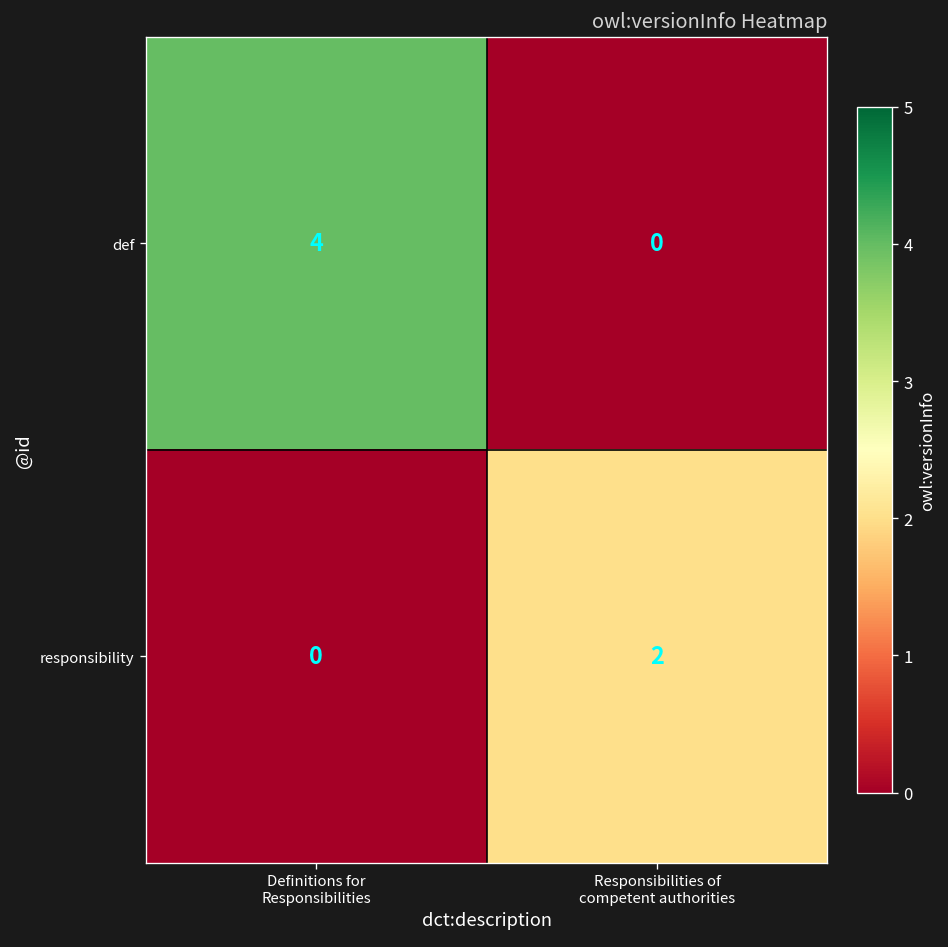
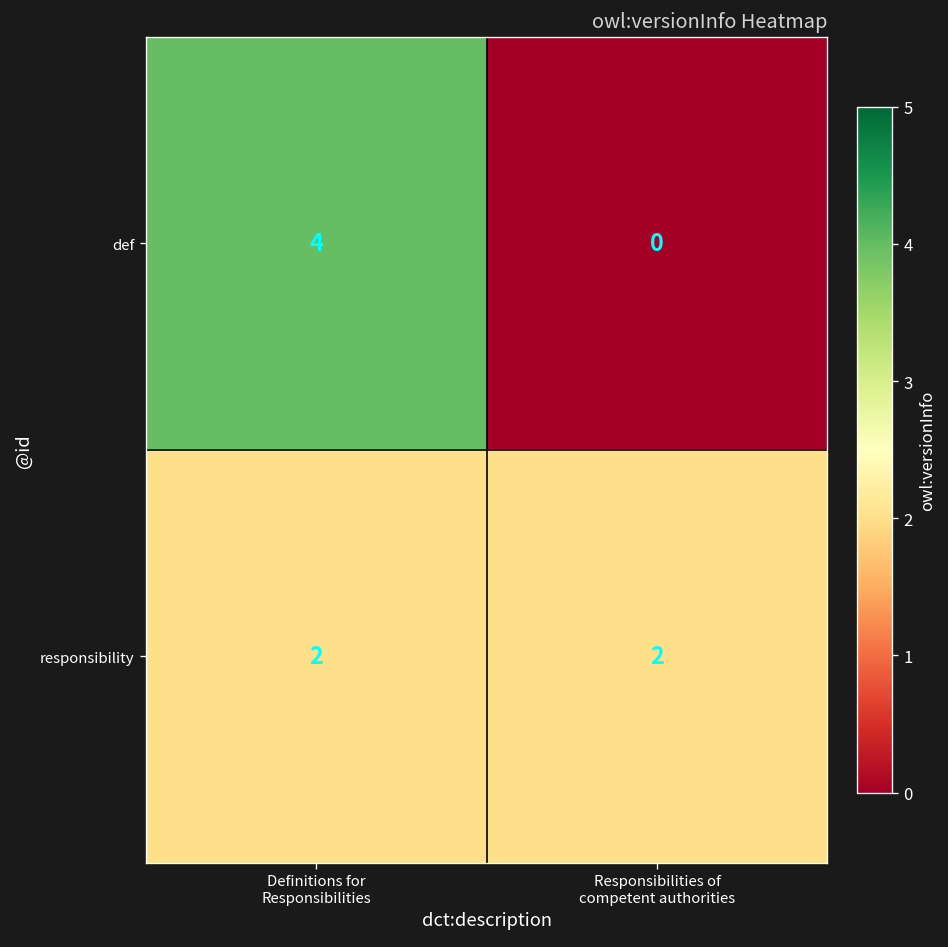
responsibility, Definitions for Responsibilities: 0 -> 2
